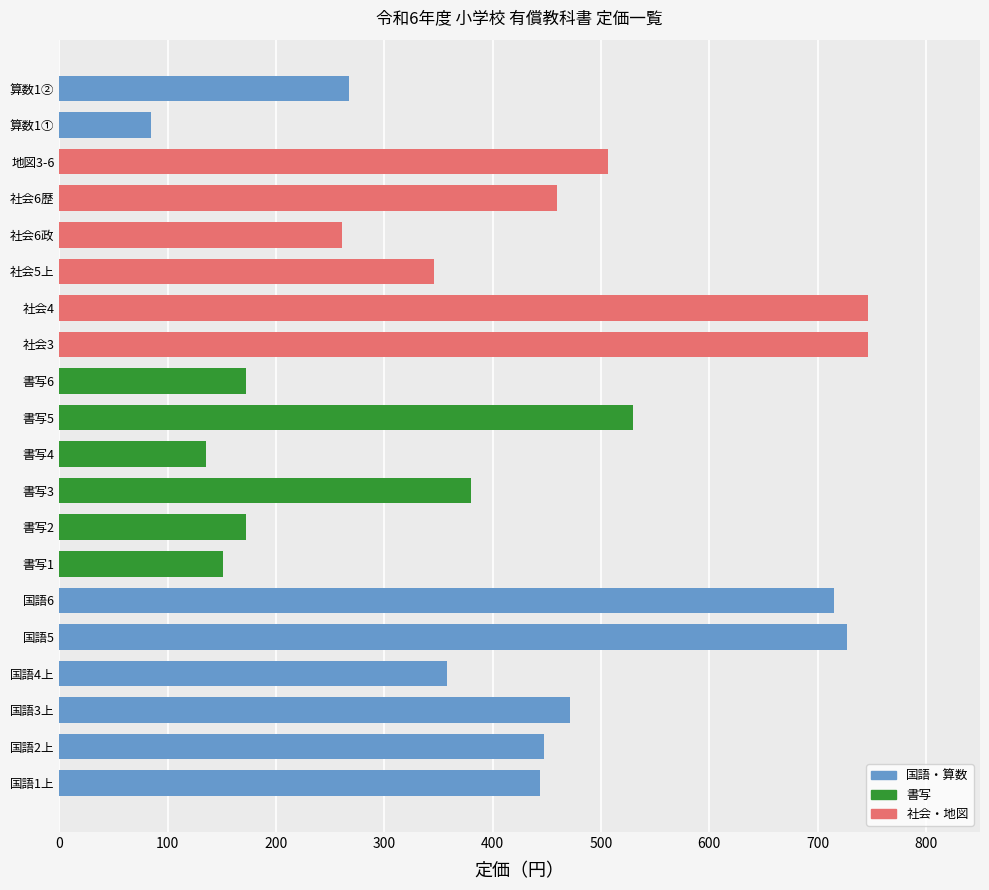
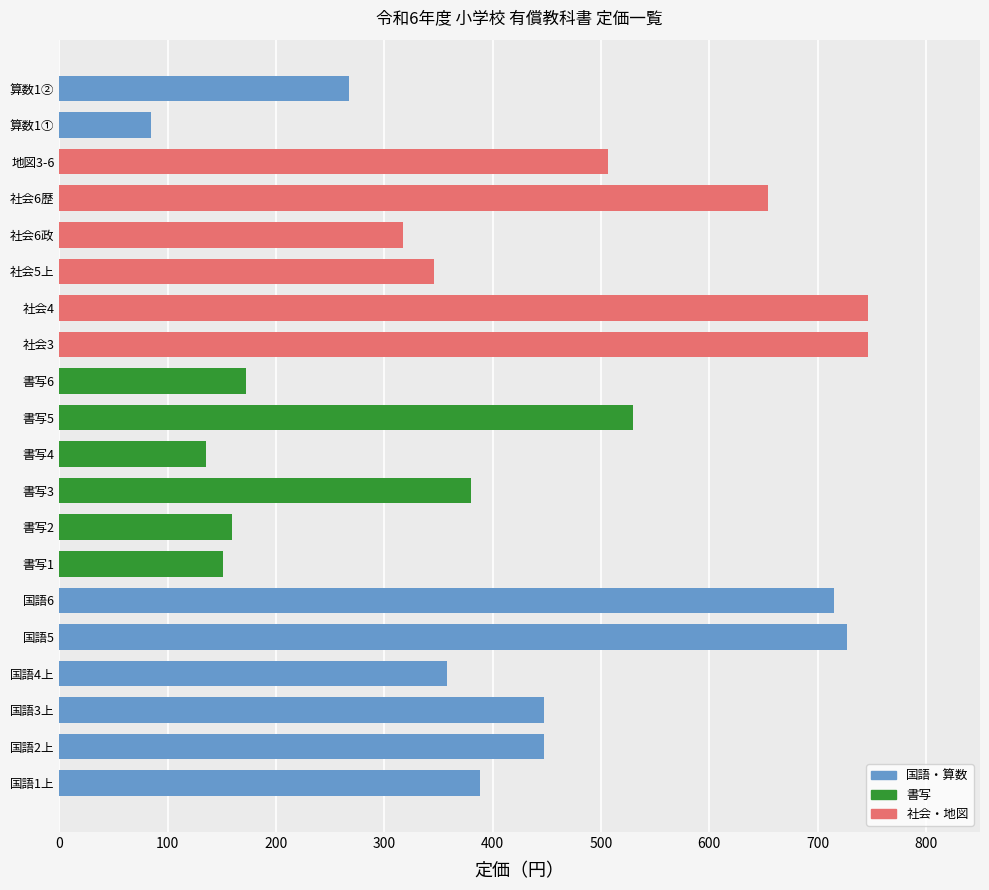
社会6歴: 459 -> 654
社会6政: 261 -> 317
書写2: 172 -> 159
国語3上: 471 -> 447
国語1上: 444 -> 388
